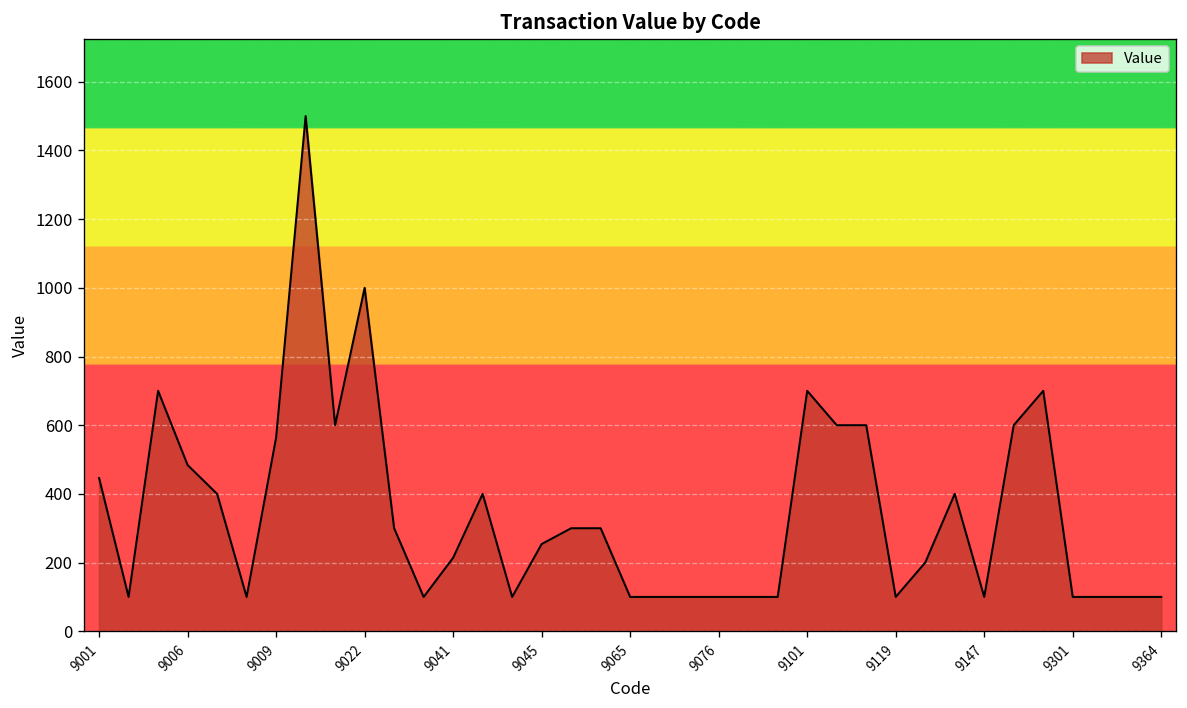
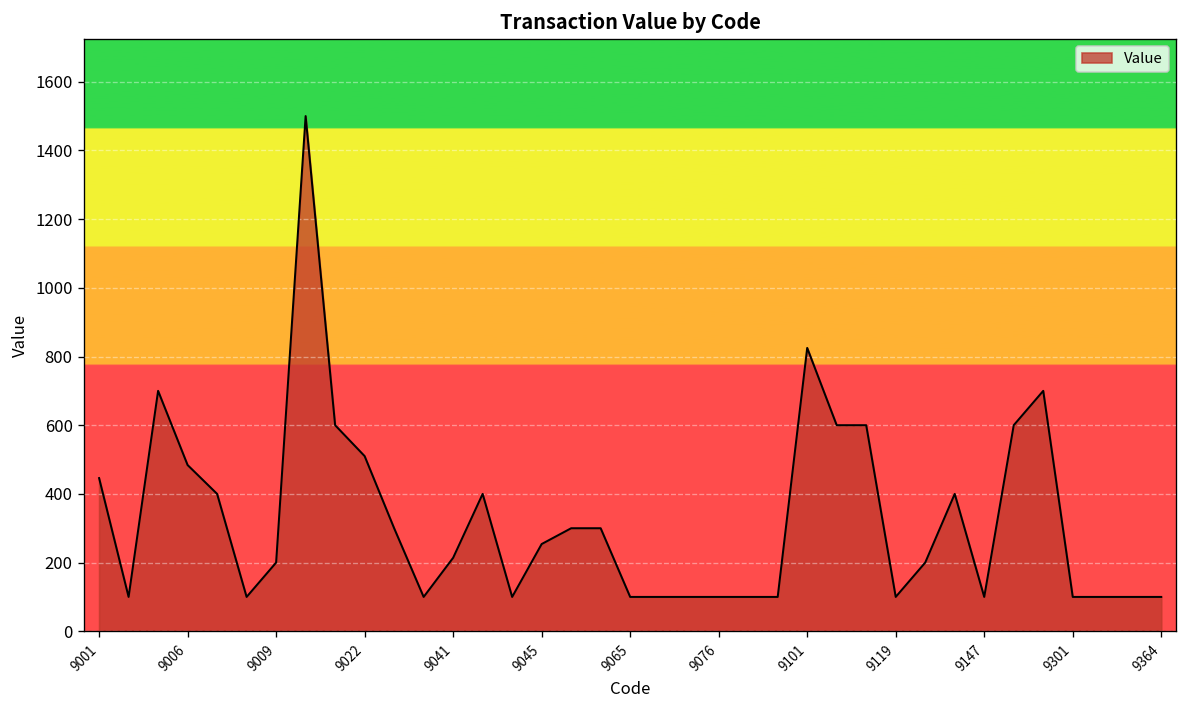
9009: 560 -> 200
9022: 1000 -> 510
9101: 700 -> 830
